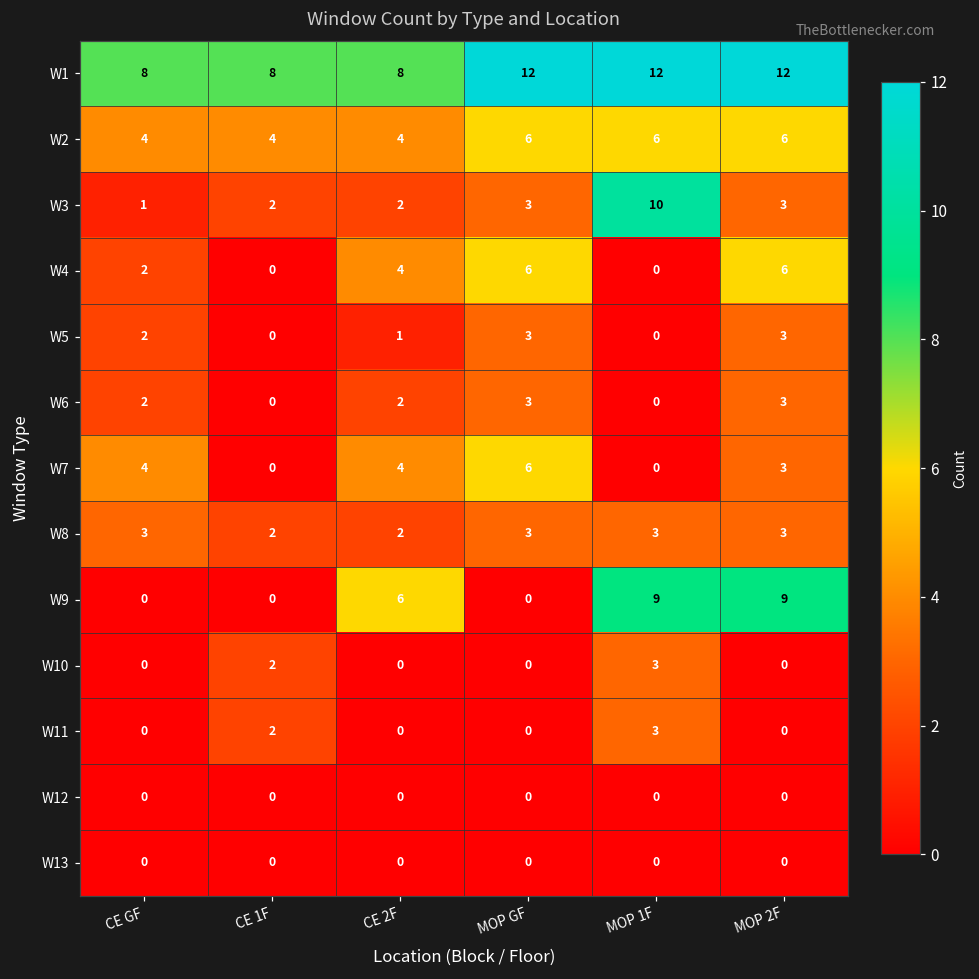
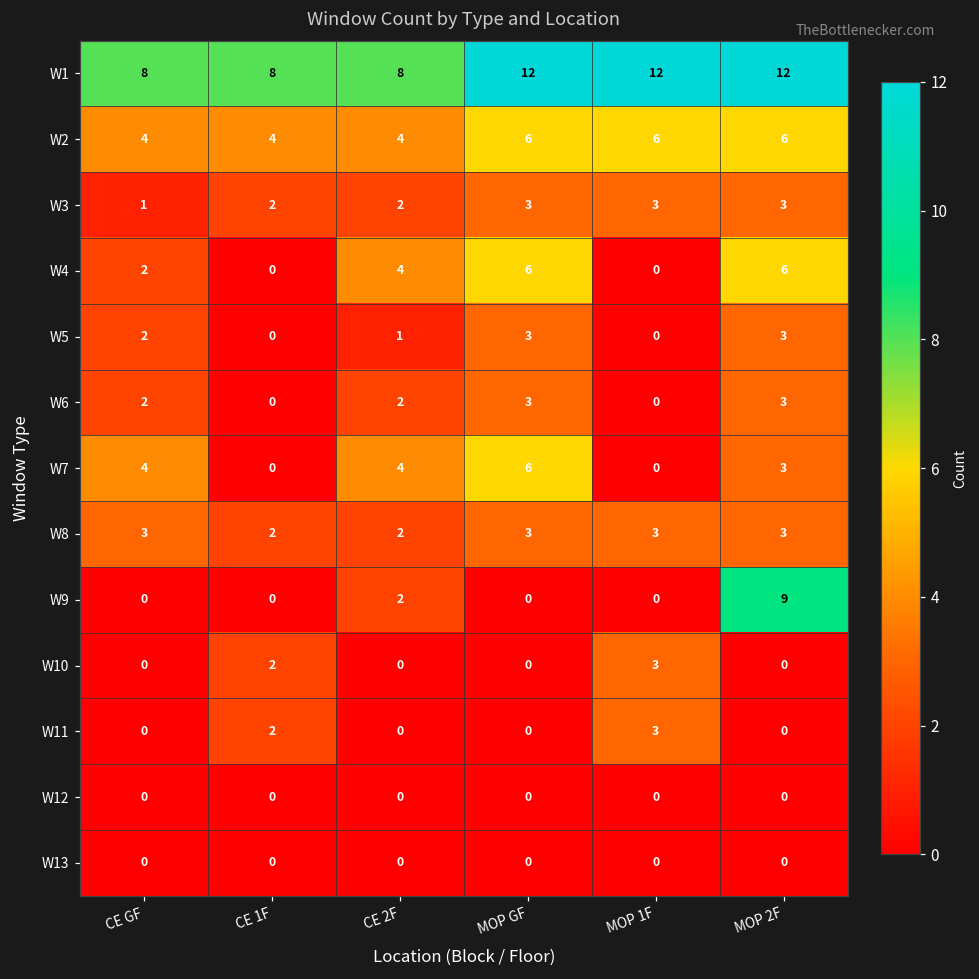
W3, MOP 1F: 10 -> 3
W9, CE 2F: 6 -> 2
W9, MOP 1F: 9 -> 0
